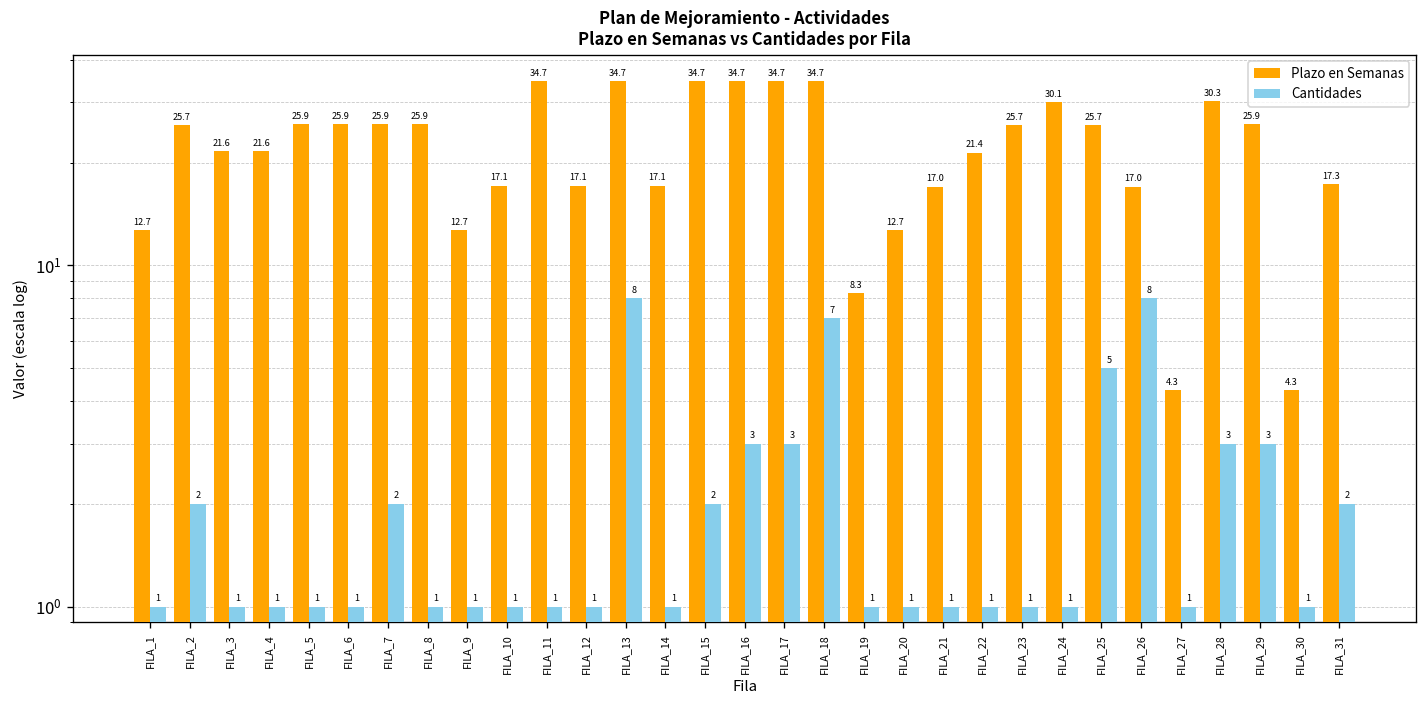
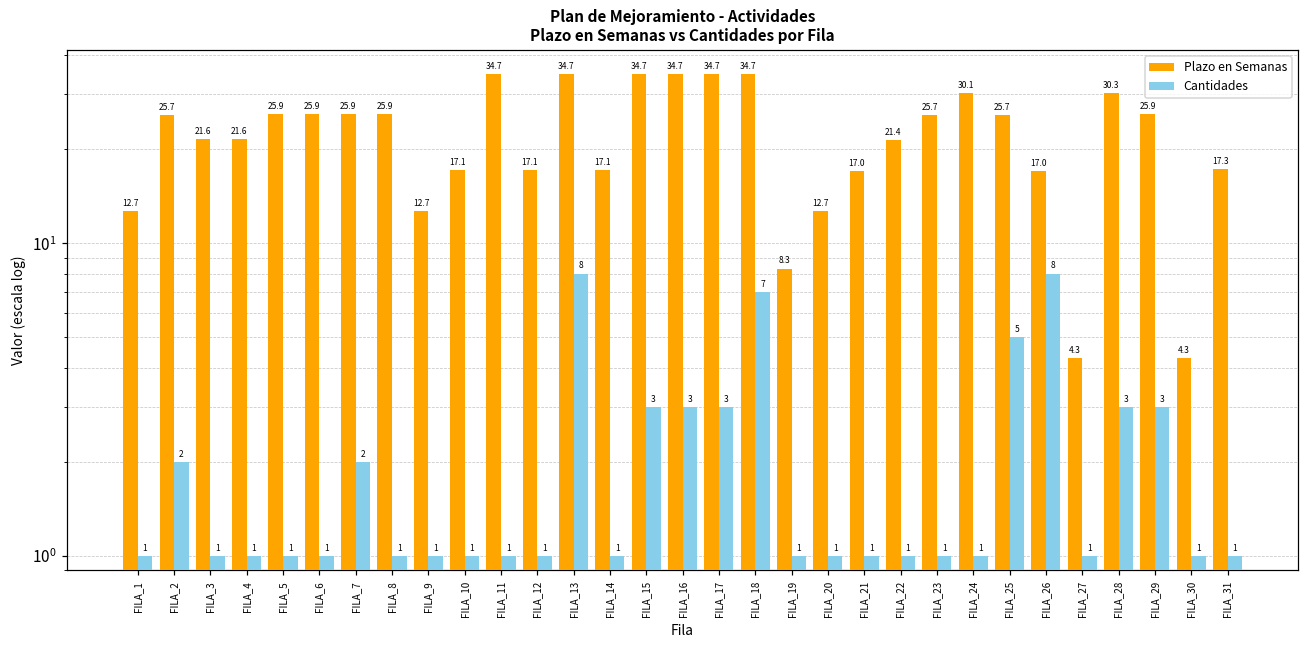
Cantidades, FILA_15: 2 -> 3
Cantidades, FILA_31: 2 -> 1
